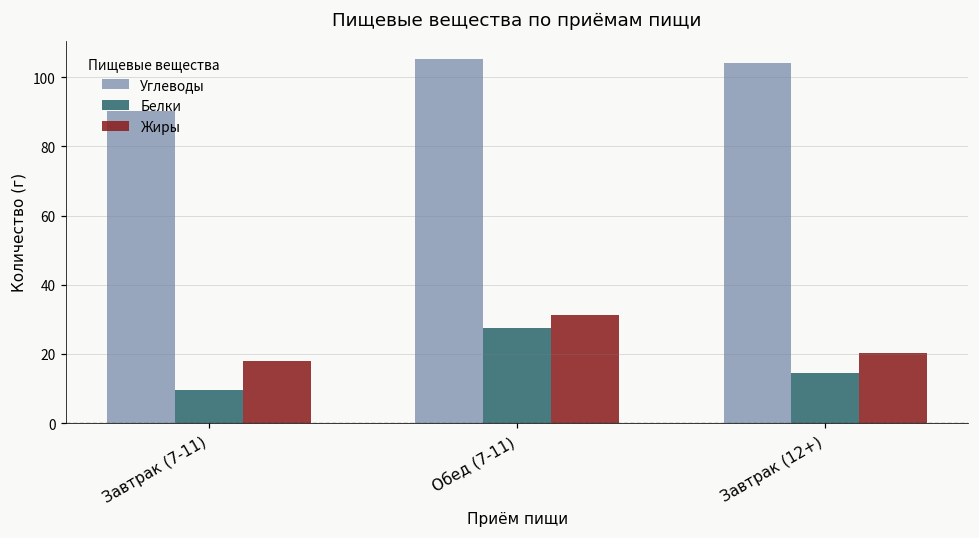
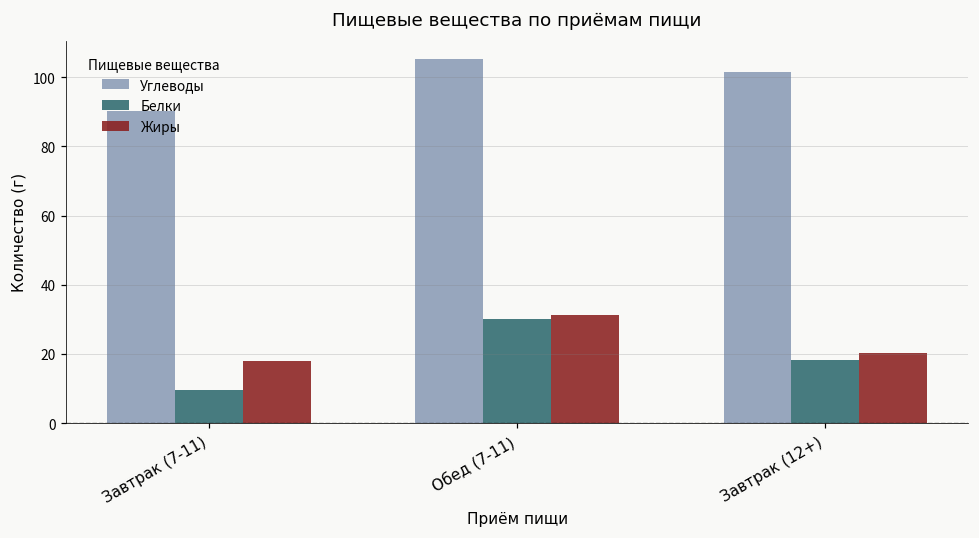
Белки, Обед (7-11): 28 -> 30
Углеводы, Завтрак (12+): 104 -> 101
Белки, Завтрак (12+): 14 -> 18
